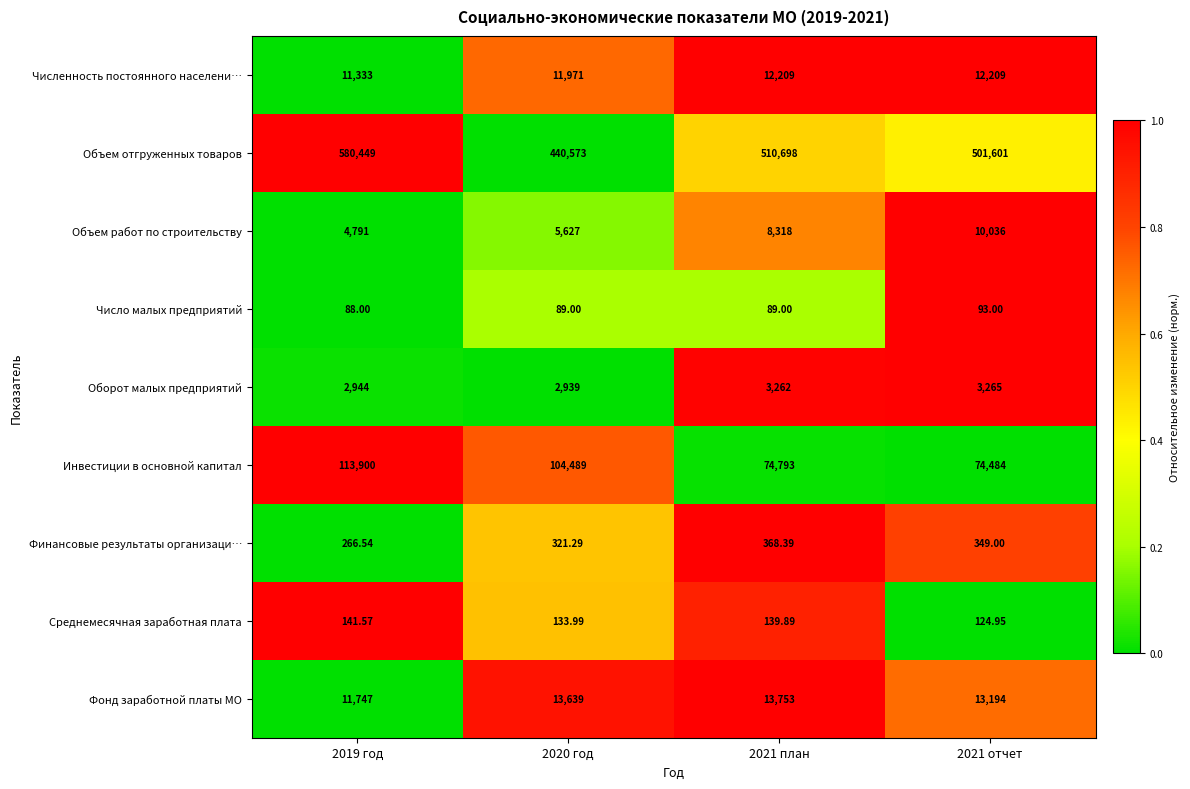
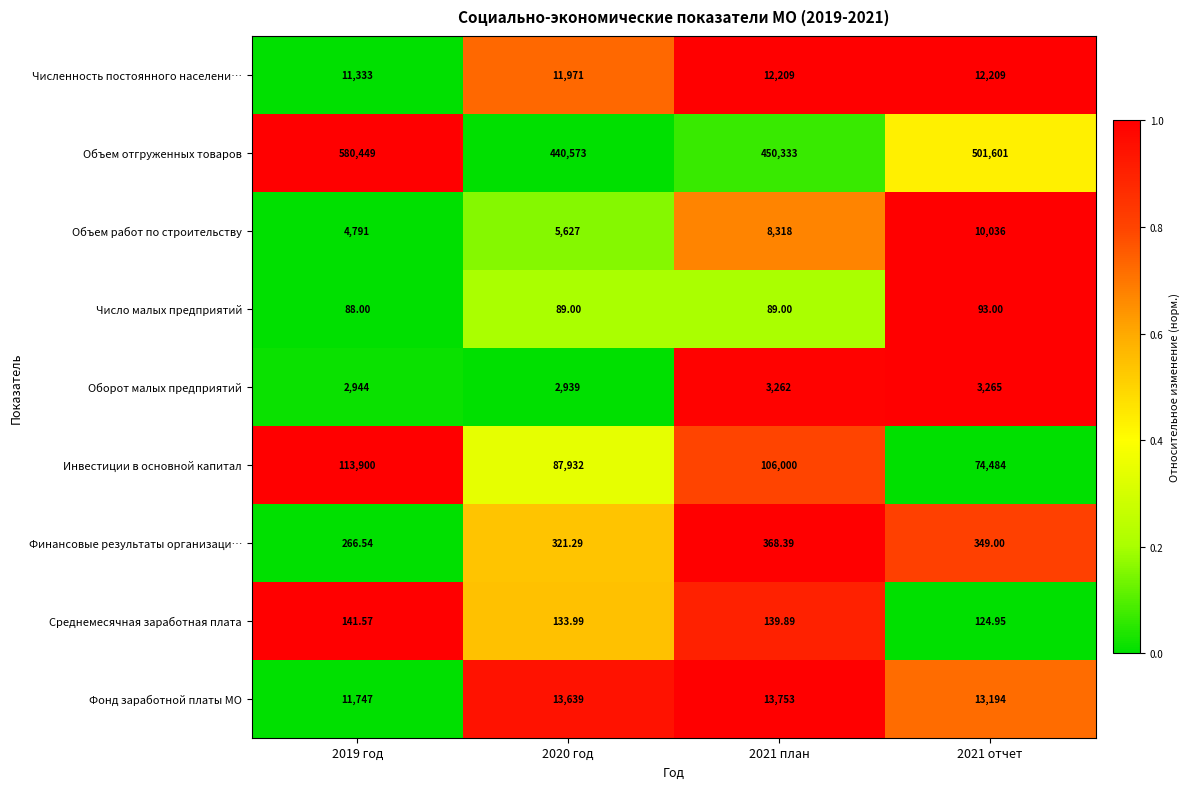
Объем отгруженных товаров, 2021 план: 510,698 -> 450,333
Инвестиции в основной капитал, 2020 год: 104,489 -> 87,932
Инвестиции в основной капитал, 2021 план: 74,793 -> 106,000
